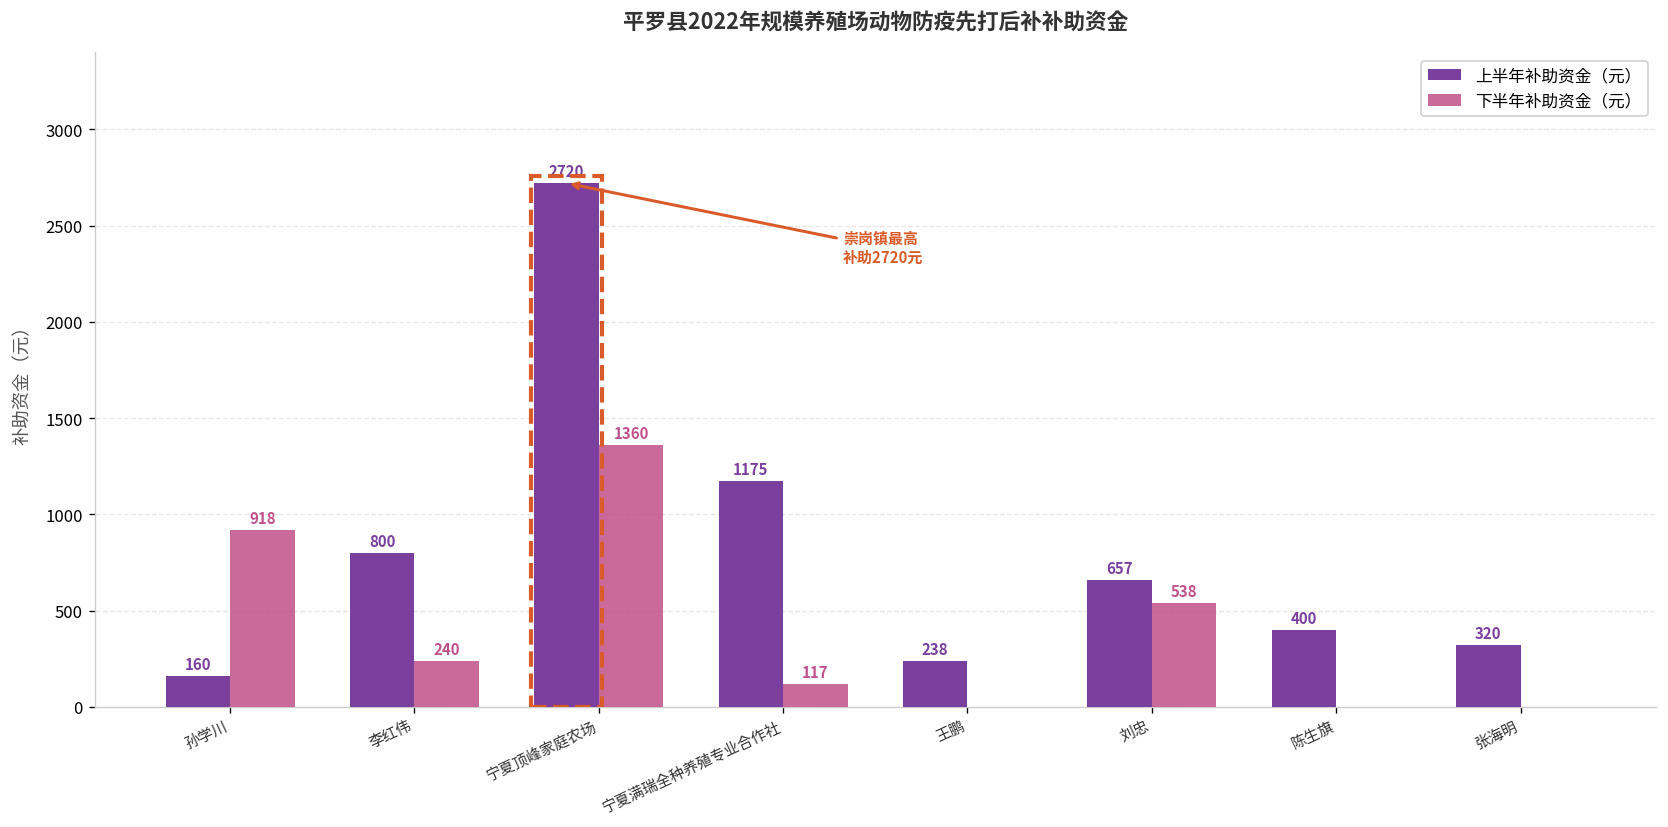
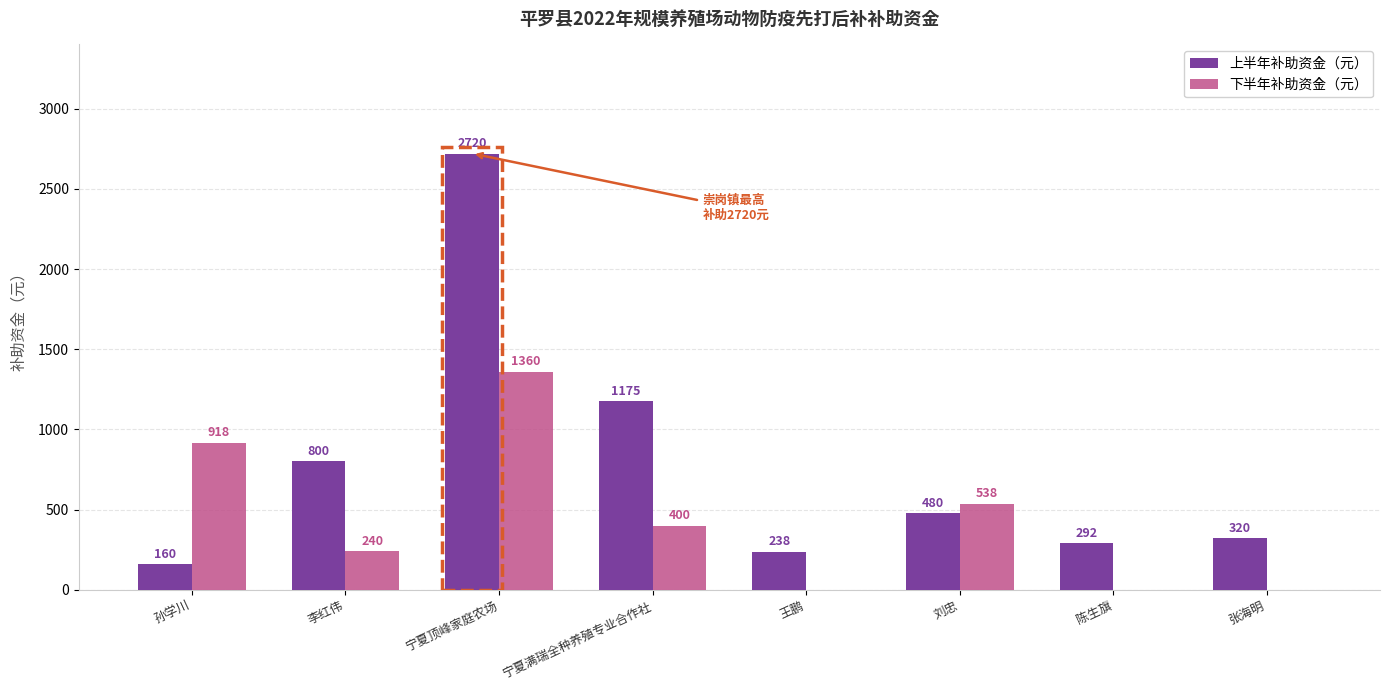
下半年补助资金（元）, 宁夏满瑞全种养殖专业合作社: 117 -> 400
上半年补助资金（元）, 刘忠: 657 -> 480
上半年补助资金（元）, 陈生旗: 400 -> 292
